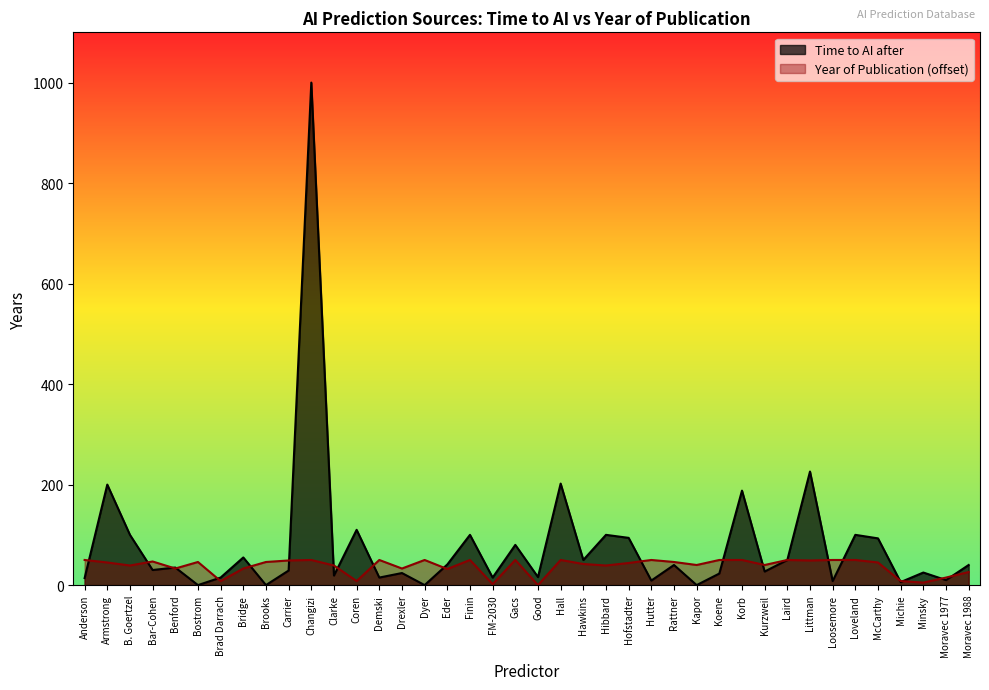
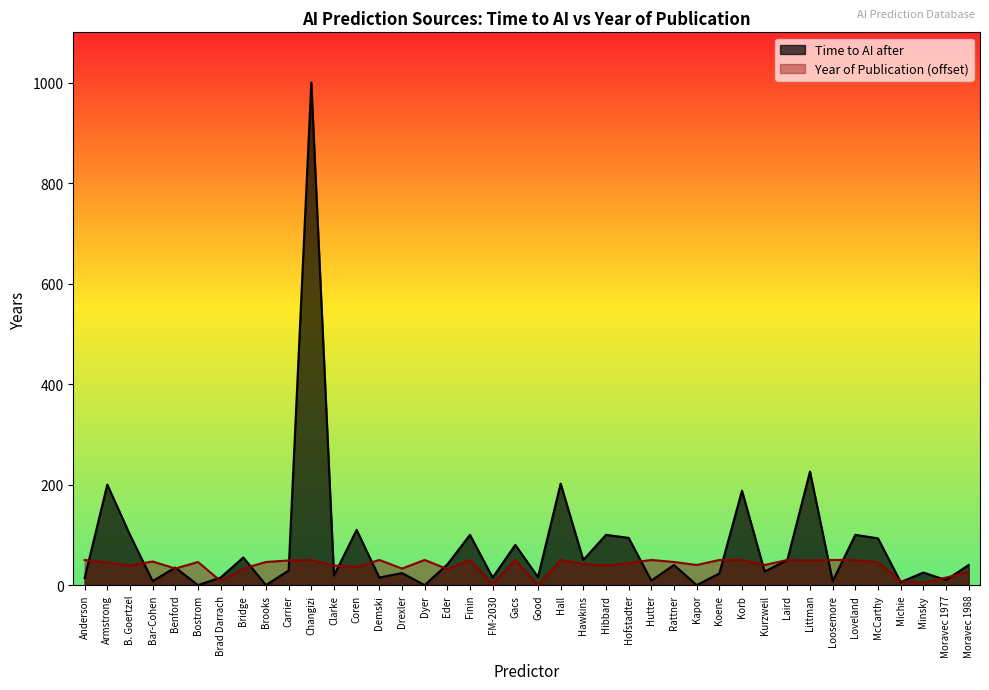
Time to AI after, Bar-Cohen: 30 -> 10
Year of Publication (offset), Coren: 10 -> 40
